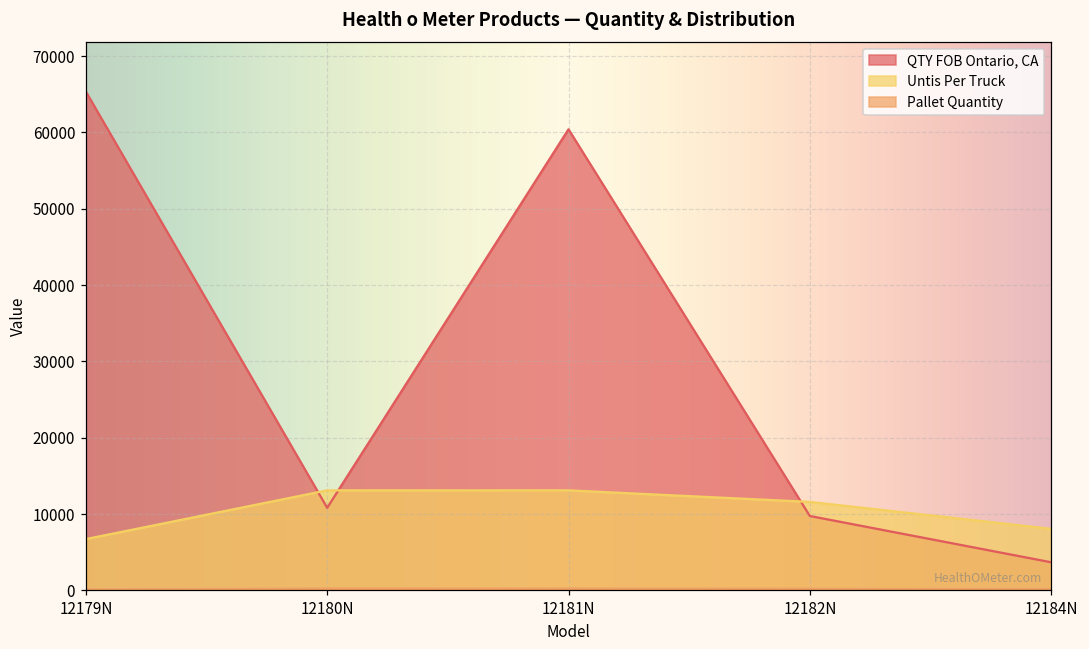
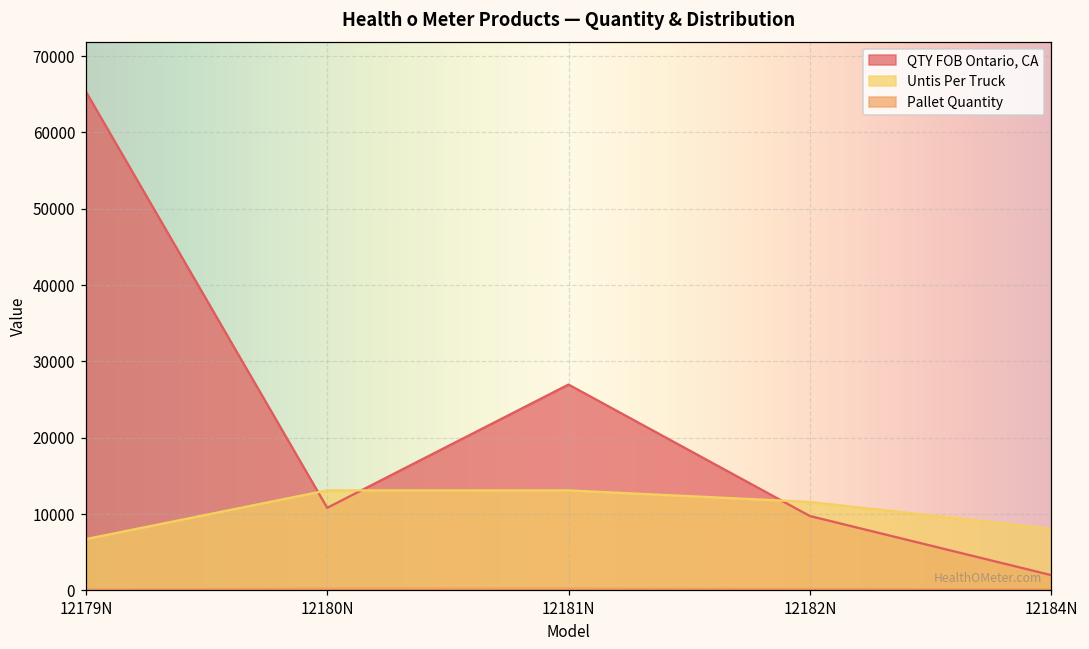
QTY FOB Ontario, CA, 12181N: 60000 -> 27000
QTY FOB Ontario, CA, 12184N: 4000 -> 2000
